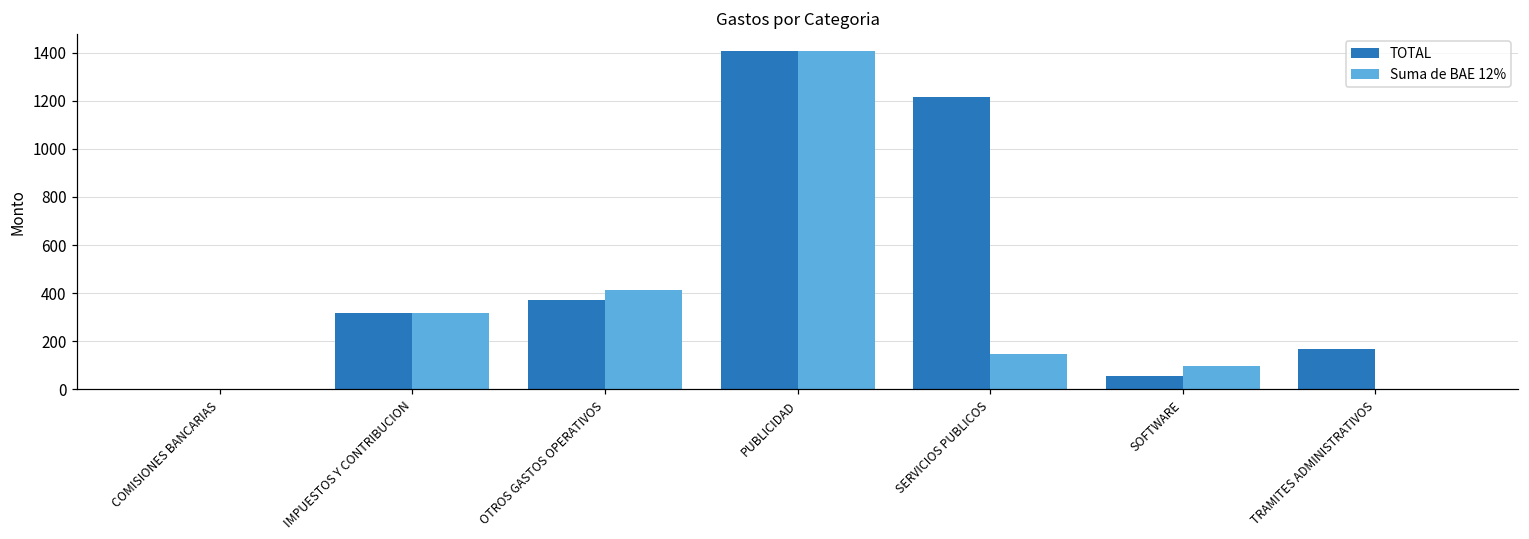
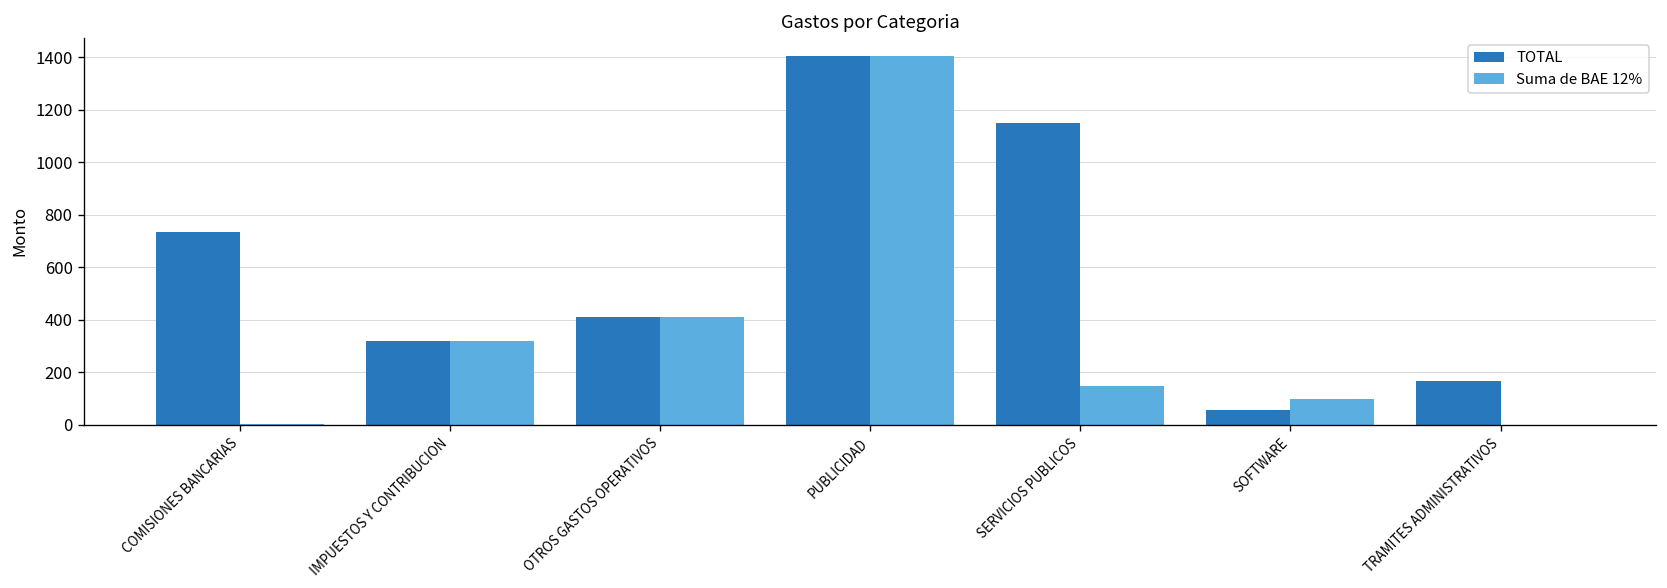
TOTAL, COMISIONES BANCARIAS: 0 -> 740
TOTAL, OTROS GASTOS OPERATIVOS: 370 -> 410
TOTAL, SERVICIOS PUBLICOS: 1220 -> 1150
